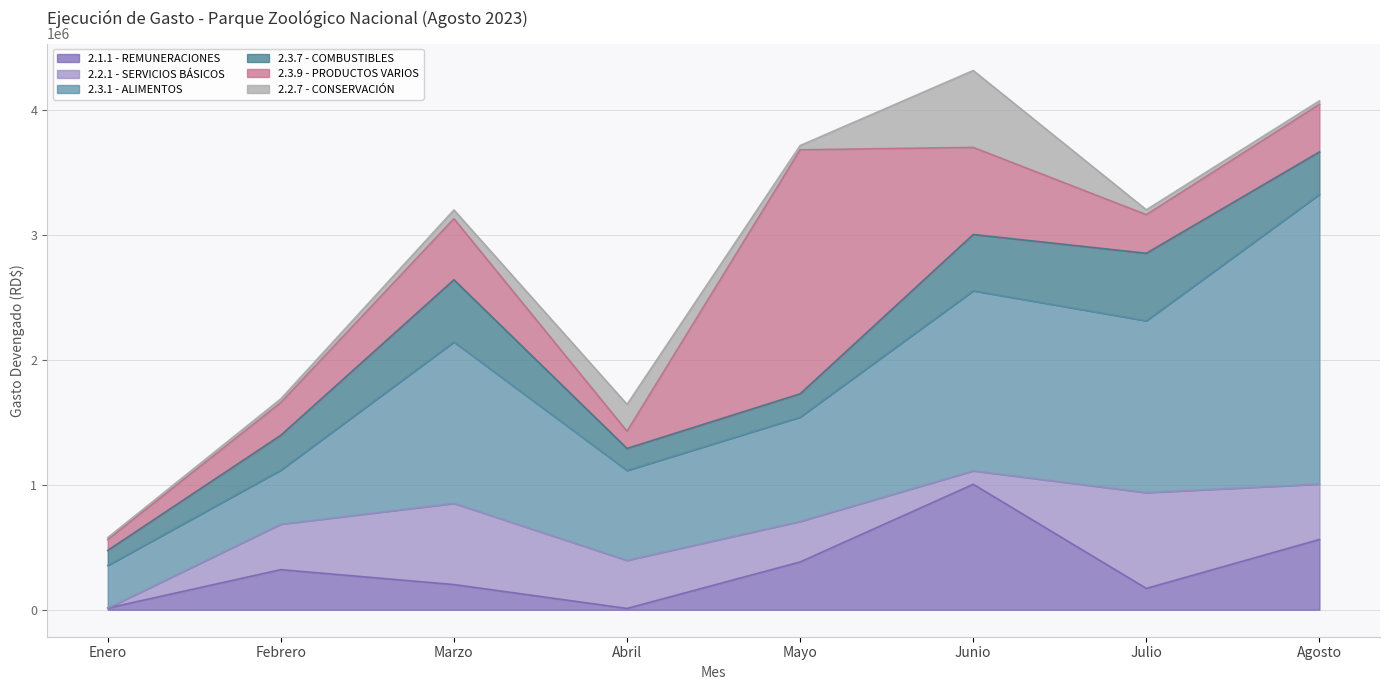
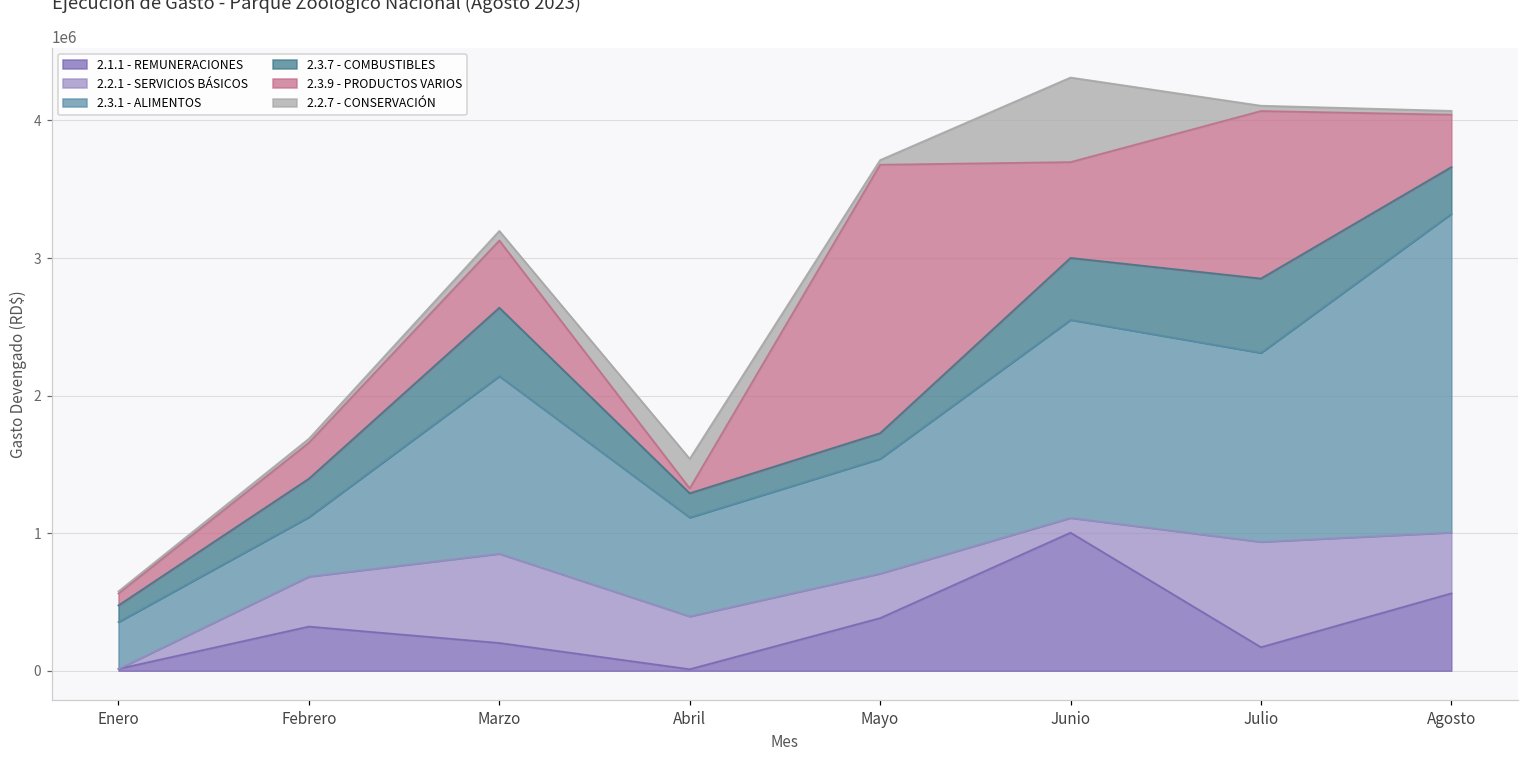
2.3.9 - PRODUCTOS VARIOS, Abril: 140000 -> 40000
2.3.9 - PRODUCTOS VARIOS, Julio: 310000 -> 1220000
